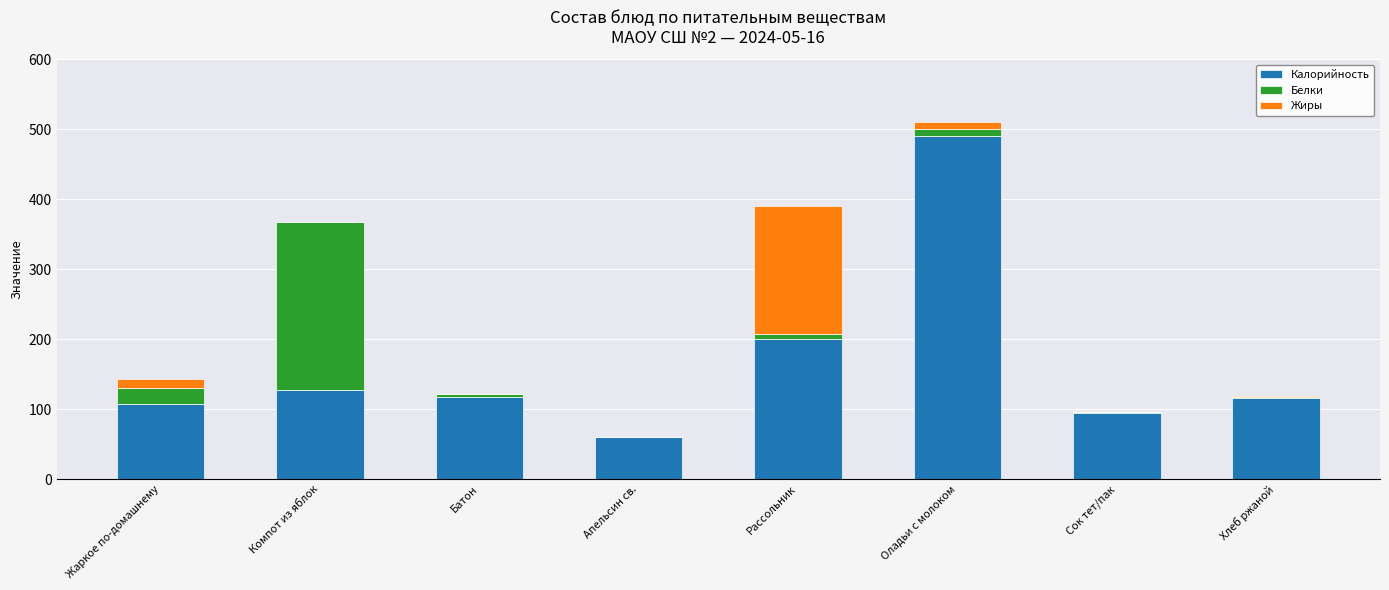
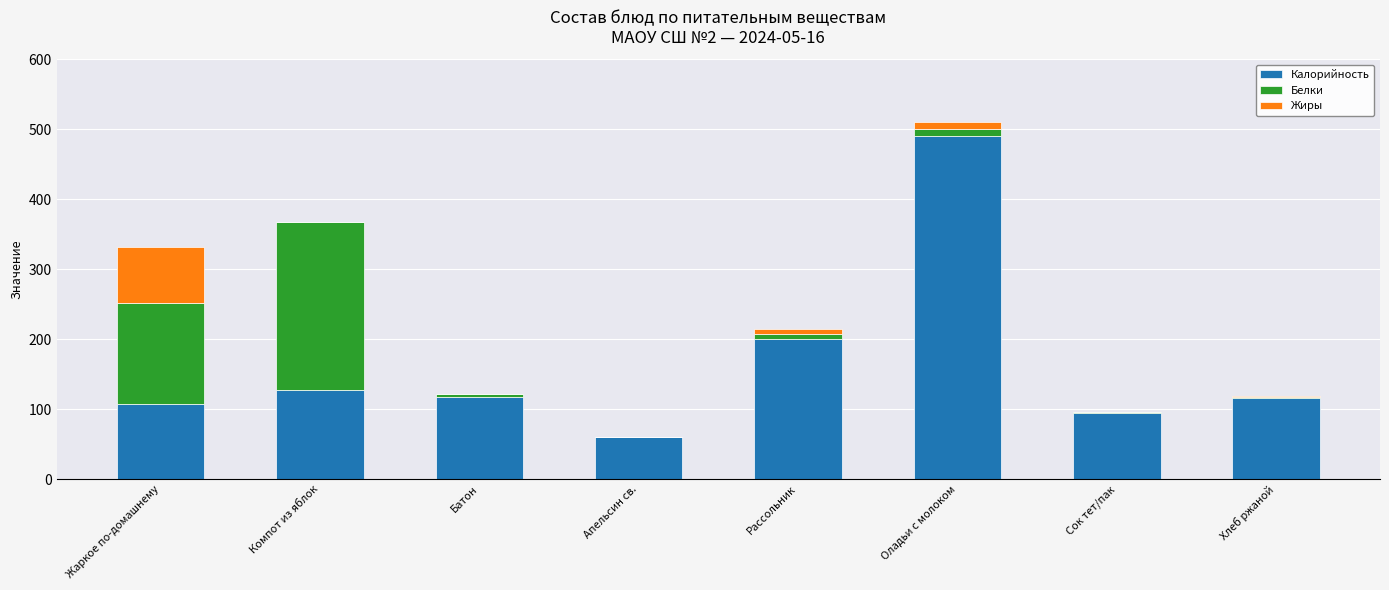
Белки, Жаркое по-домашнему: 20 -> 140
Жиры, Жаркое по-домашнему: 10 -> 80
Жиры, Рассольник: 180 -> 10
